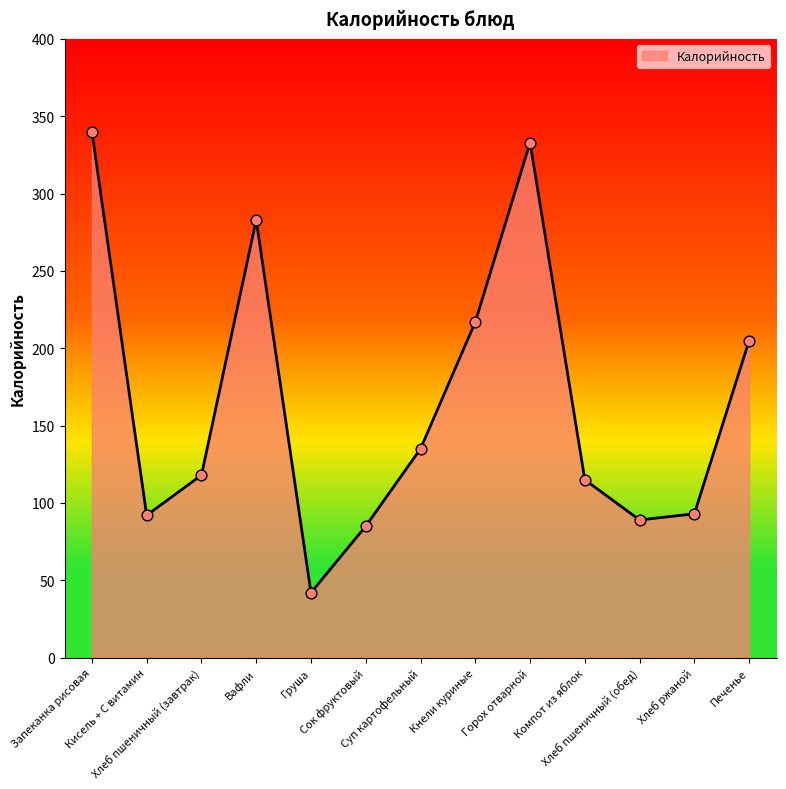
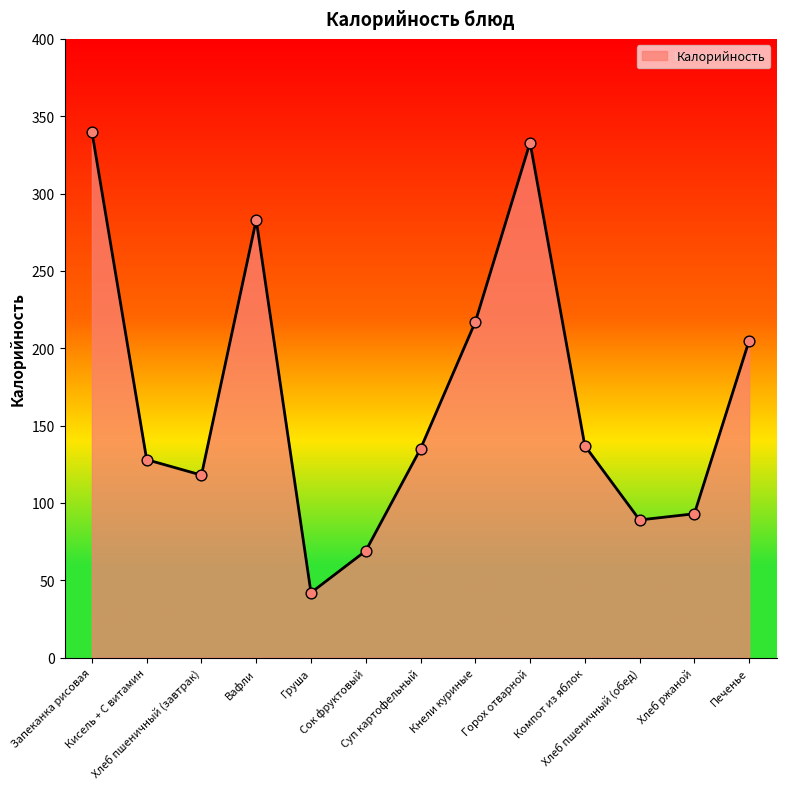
Кисель + С витамин: 92 -> 128
Сок фруктовый: 85 -> 69
Компот из яблок: 115 -> 137
